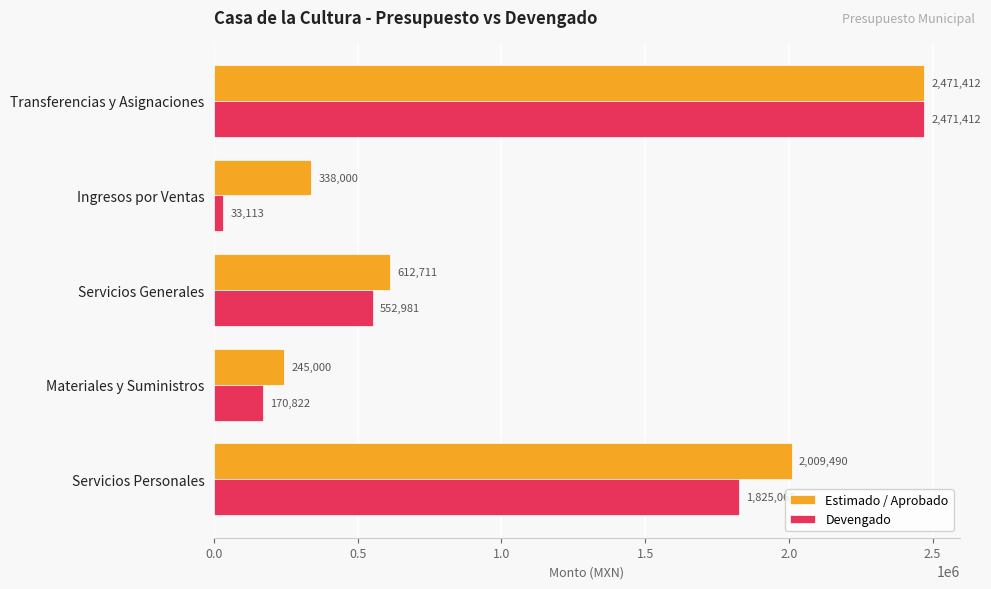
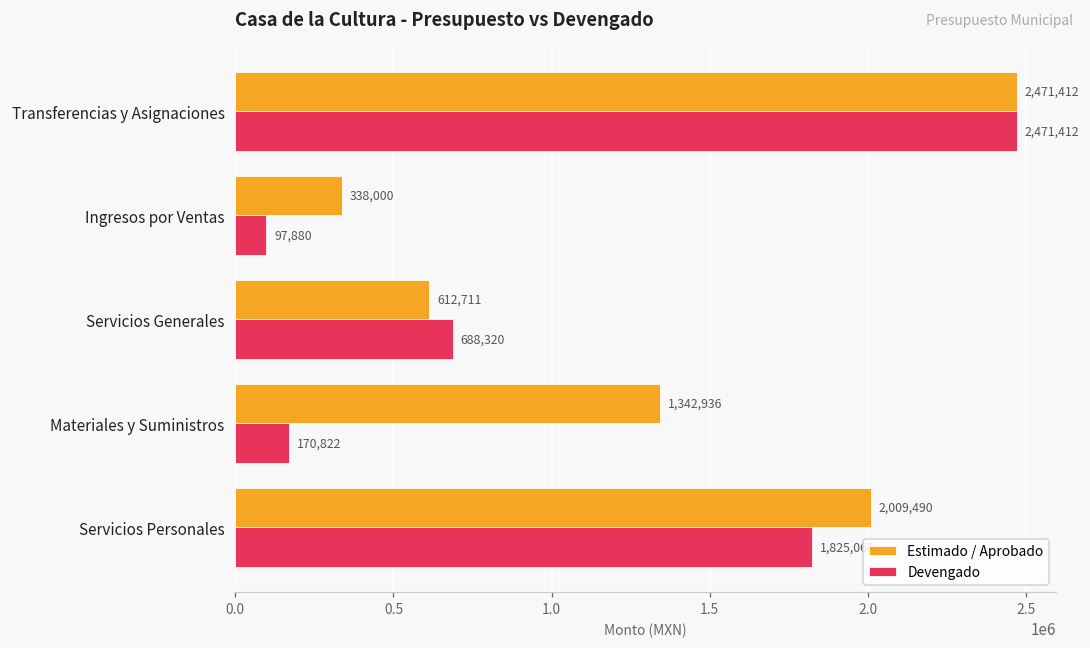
Devengado, Ingresos por Ventas: 33,113 -> 97,880
Devengado, Servicios Generales: 552,981 -> 688,320
Estimado / Aprobado, Materiales y Suministros: 245,000 -> 1,342,936
